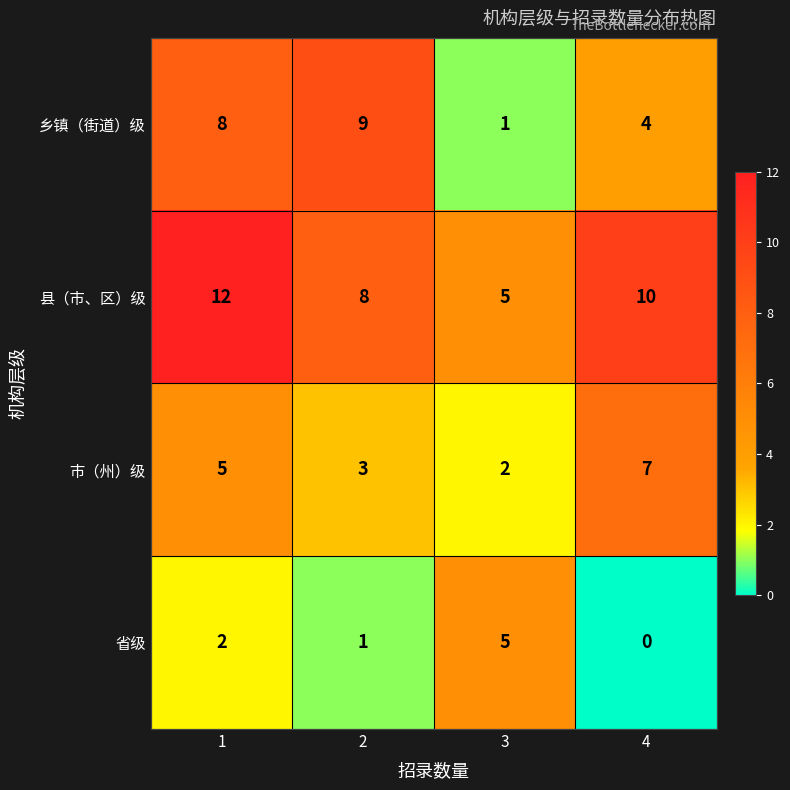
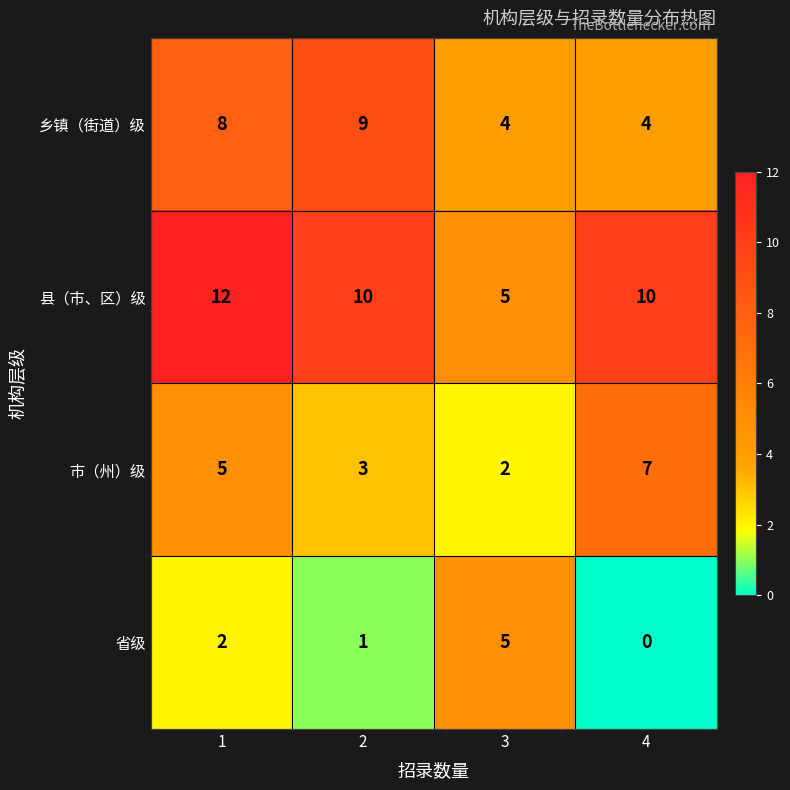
乡镇（街道）级, 3: 1 -> 4
县（市、区）级, 2: 8 -> 10
